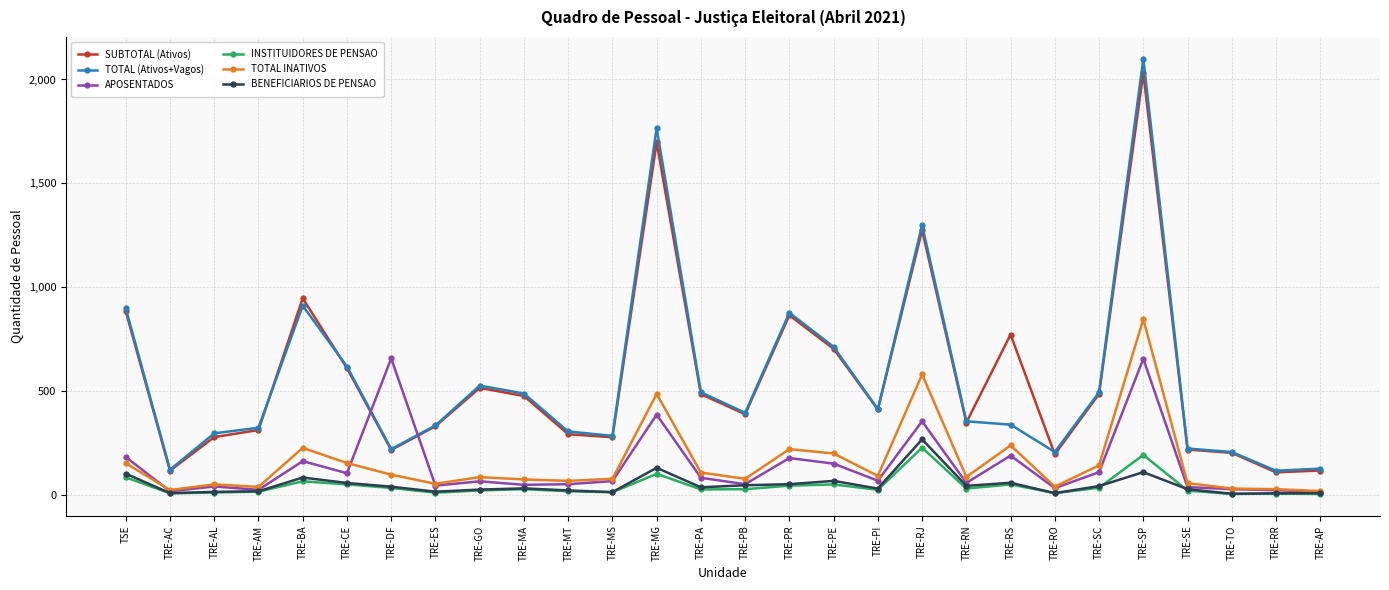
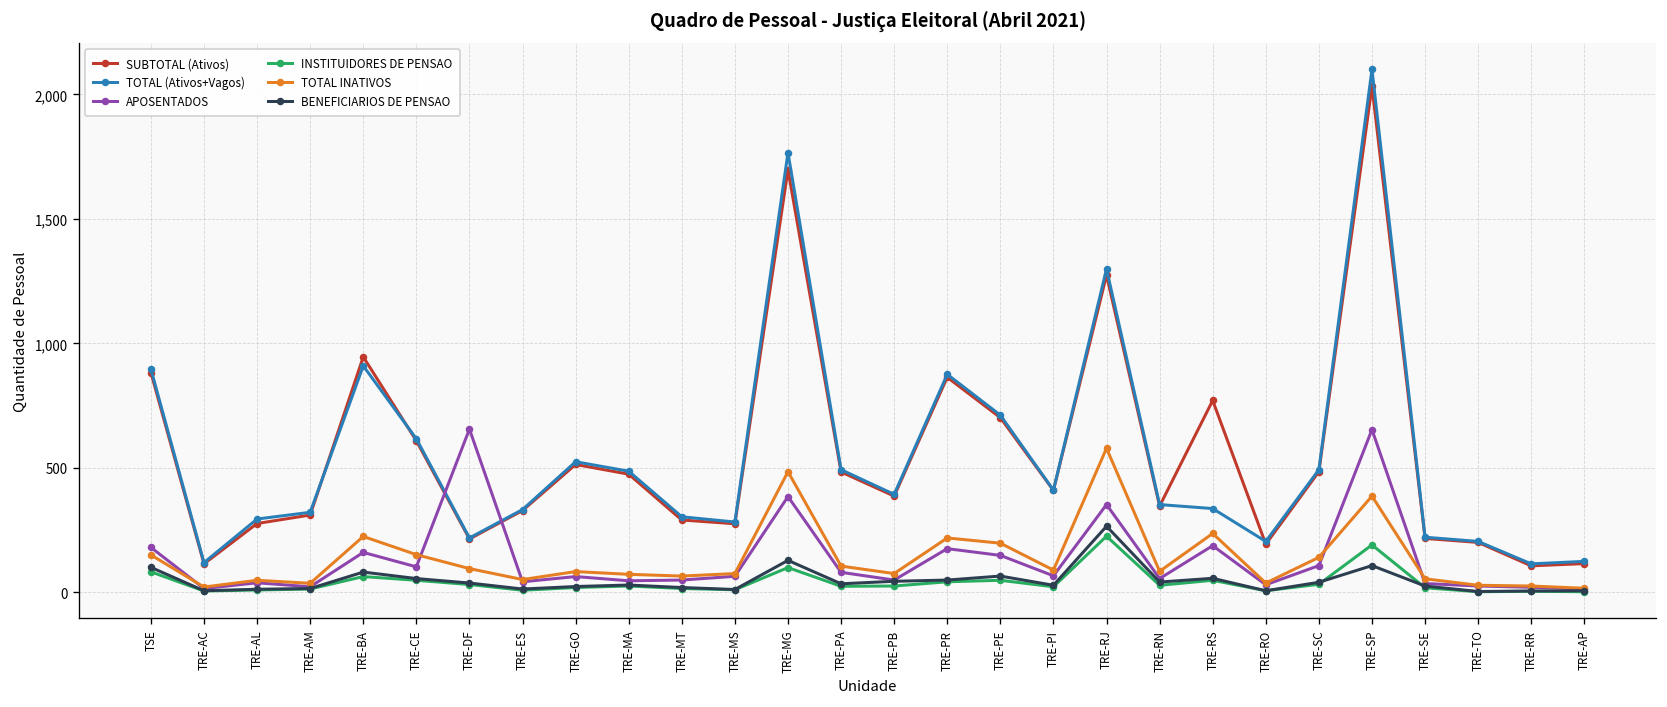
TOTAL INATIVOS, TRE-SP: 850 -> 390
